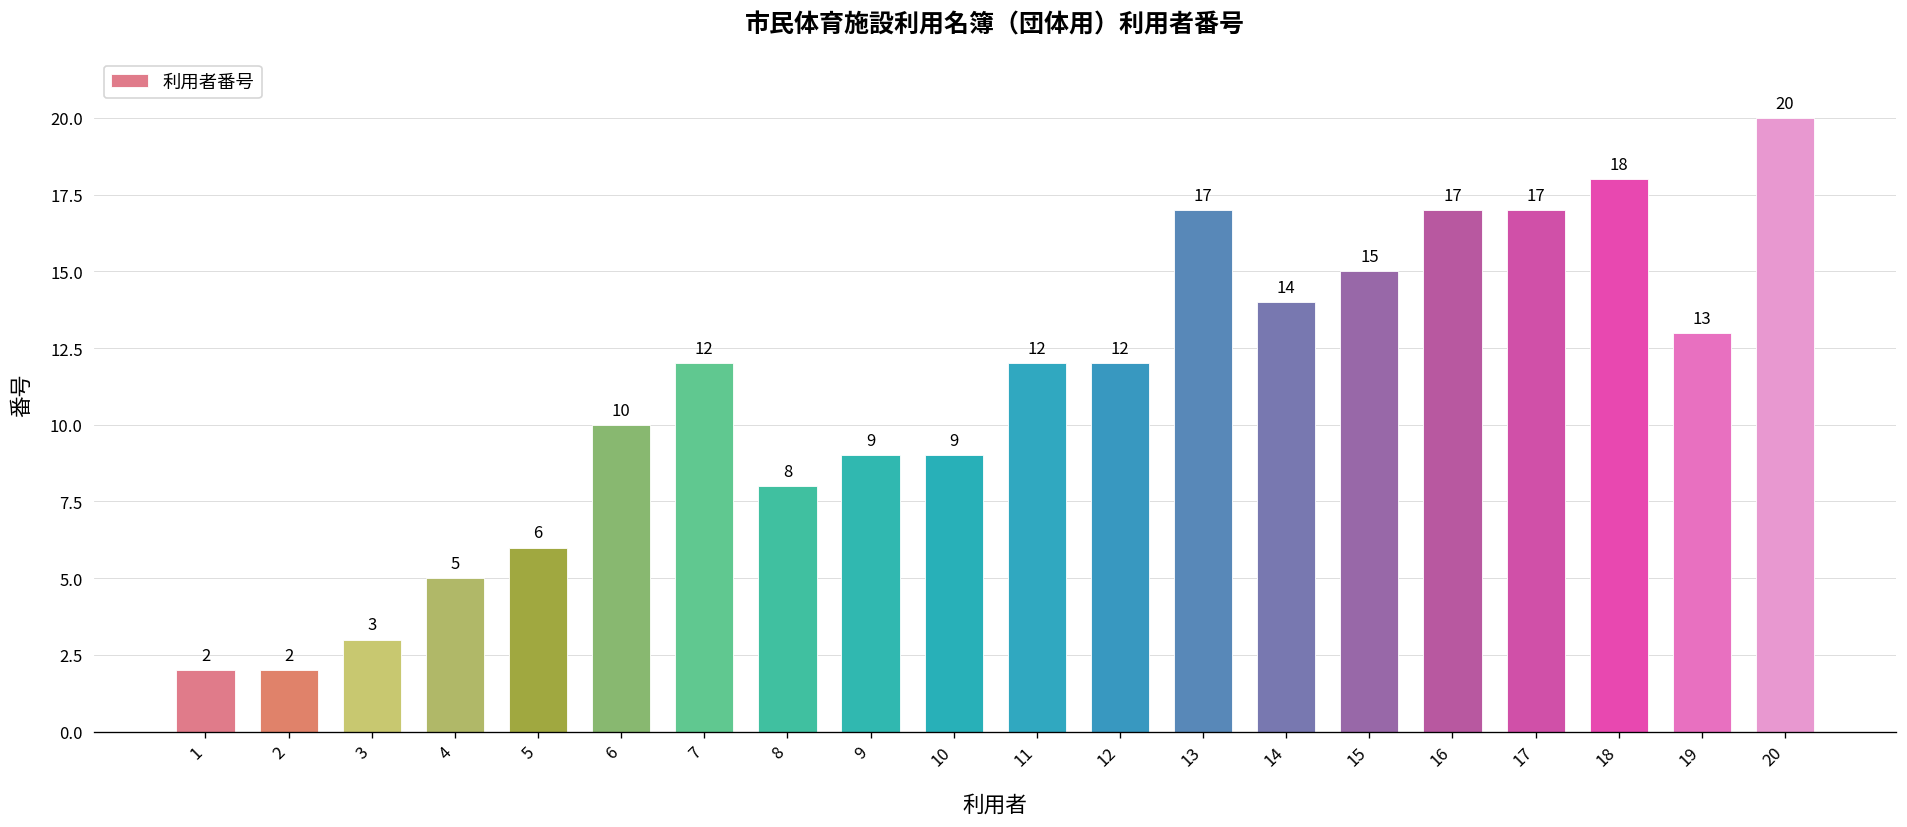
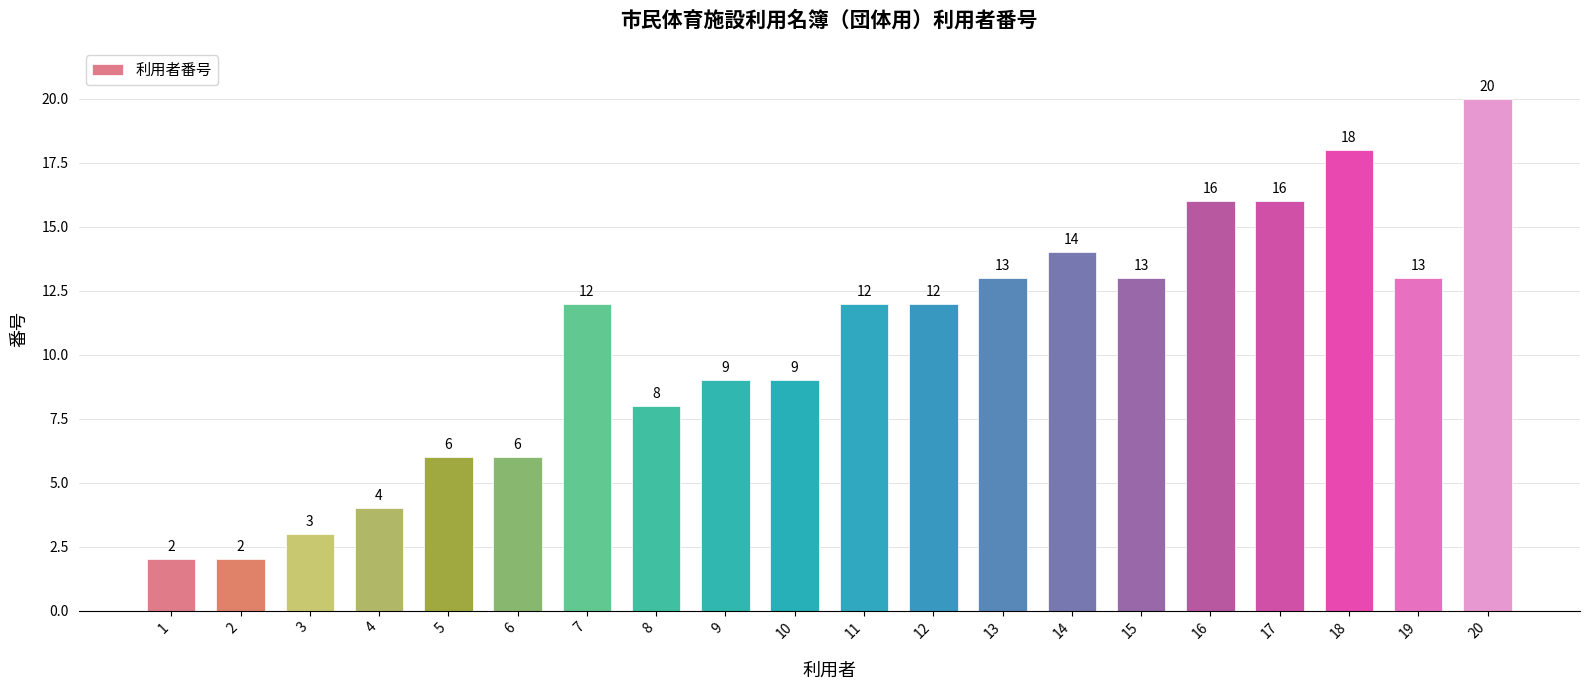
4: 5 -> 4
6: 10 -> 6
13: 17 -> 13
15: 15 -> 13
16: 17 -> 16
17: 17 -> 16
